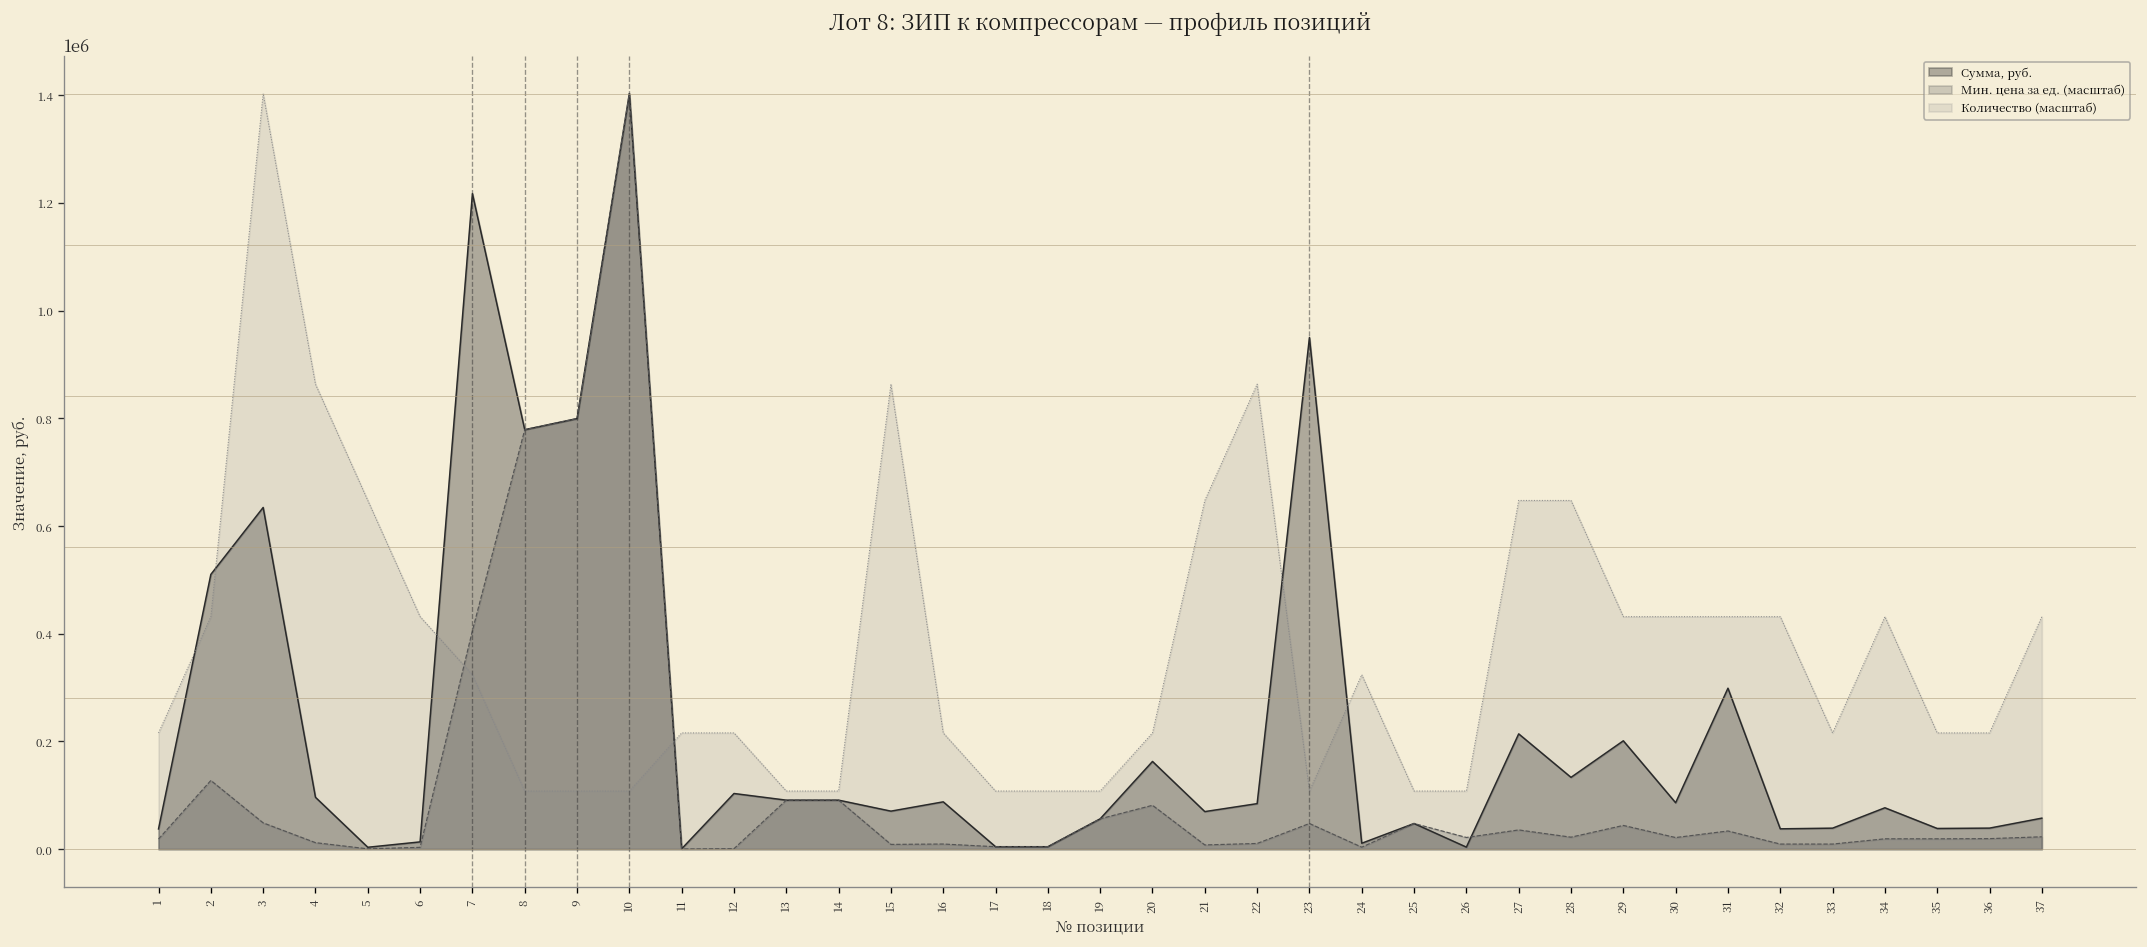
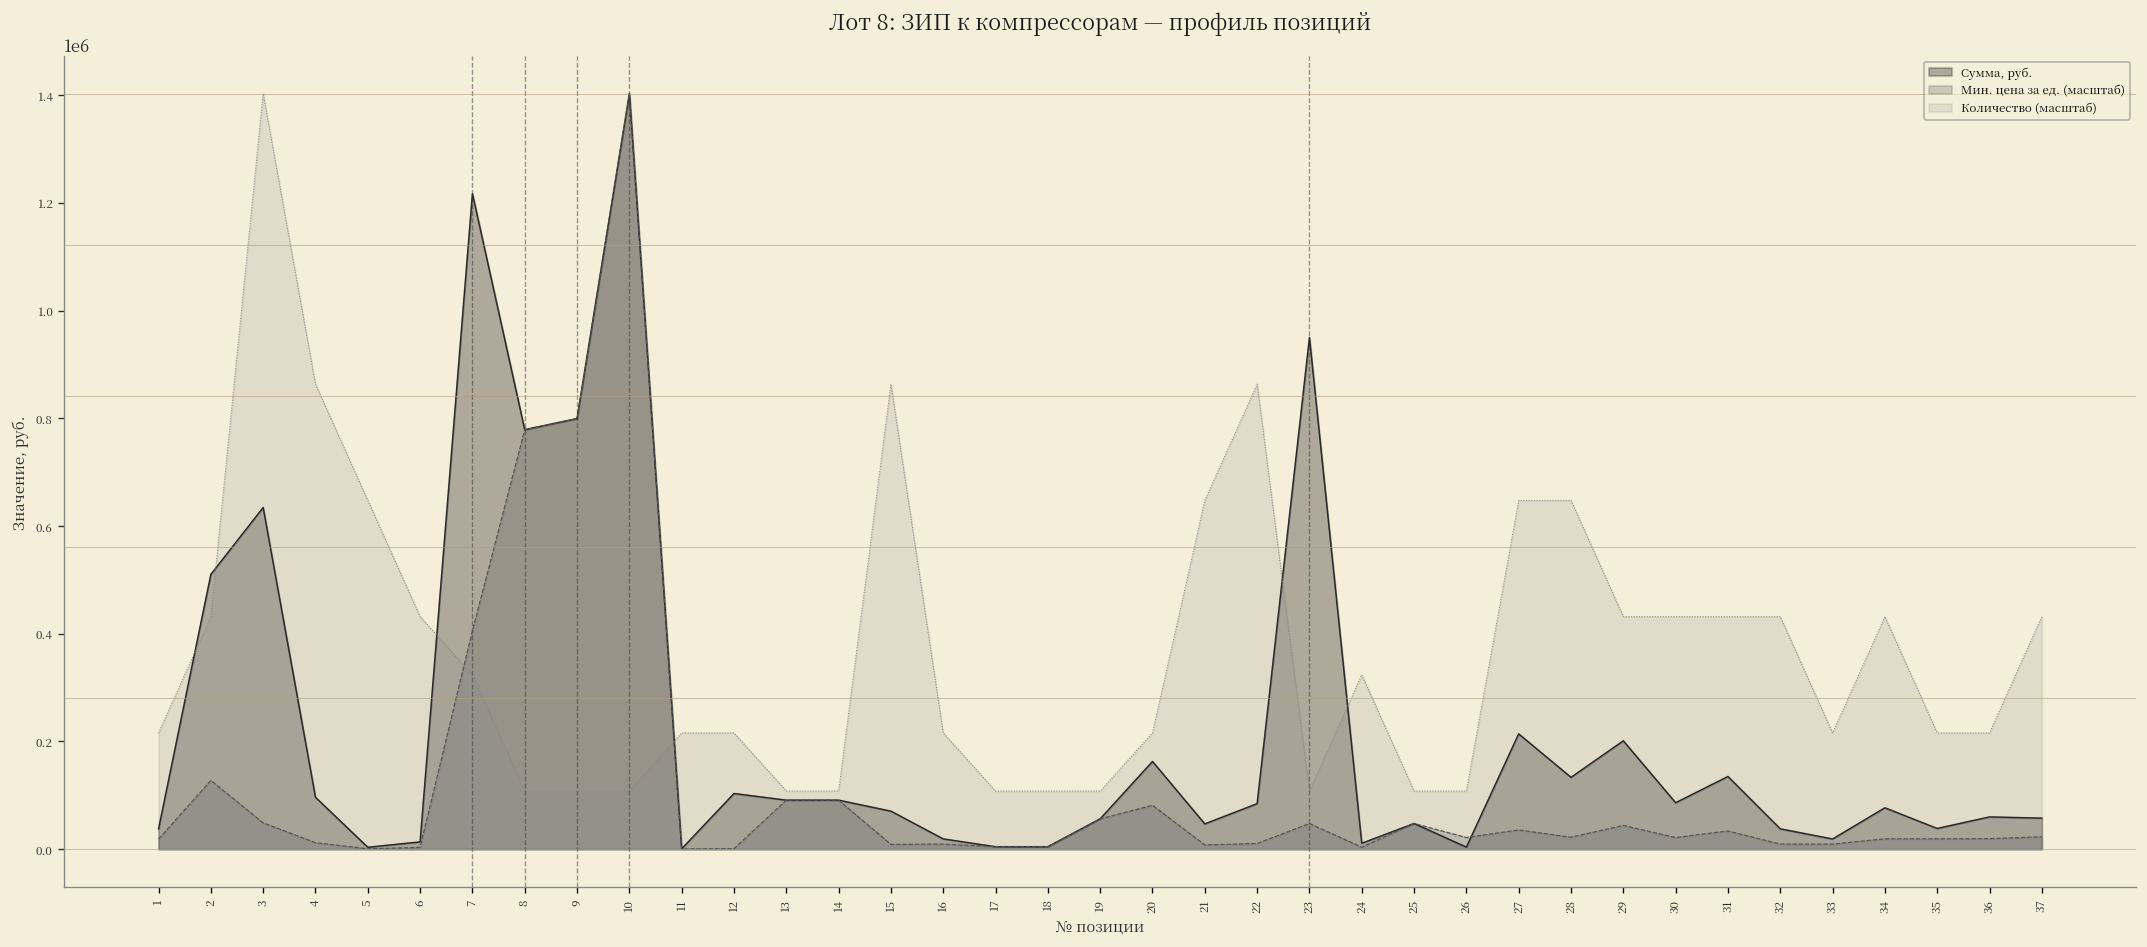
Сумма, руб., 16: 90000 -> 20000
Сумма, руб., 21: 70000 -> 50000
Сумма, руб., 31: 300000 -> 130000
Сумма, руб., 33: 40000 -> 20000
Сумма, руб., 36: 40000 -> 60000
